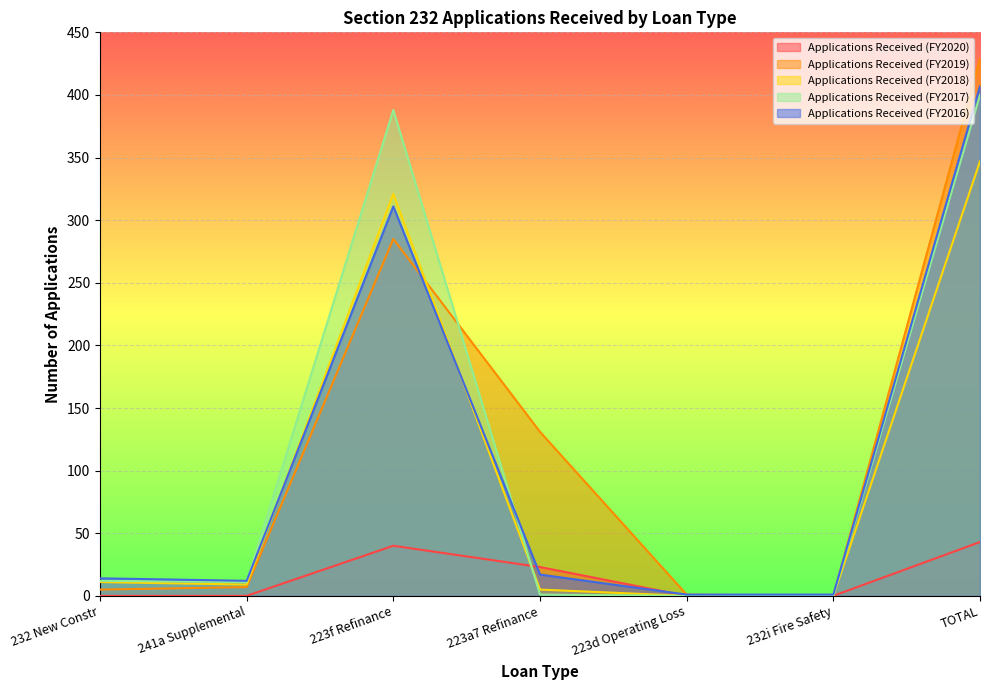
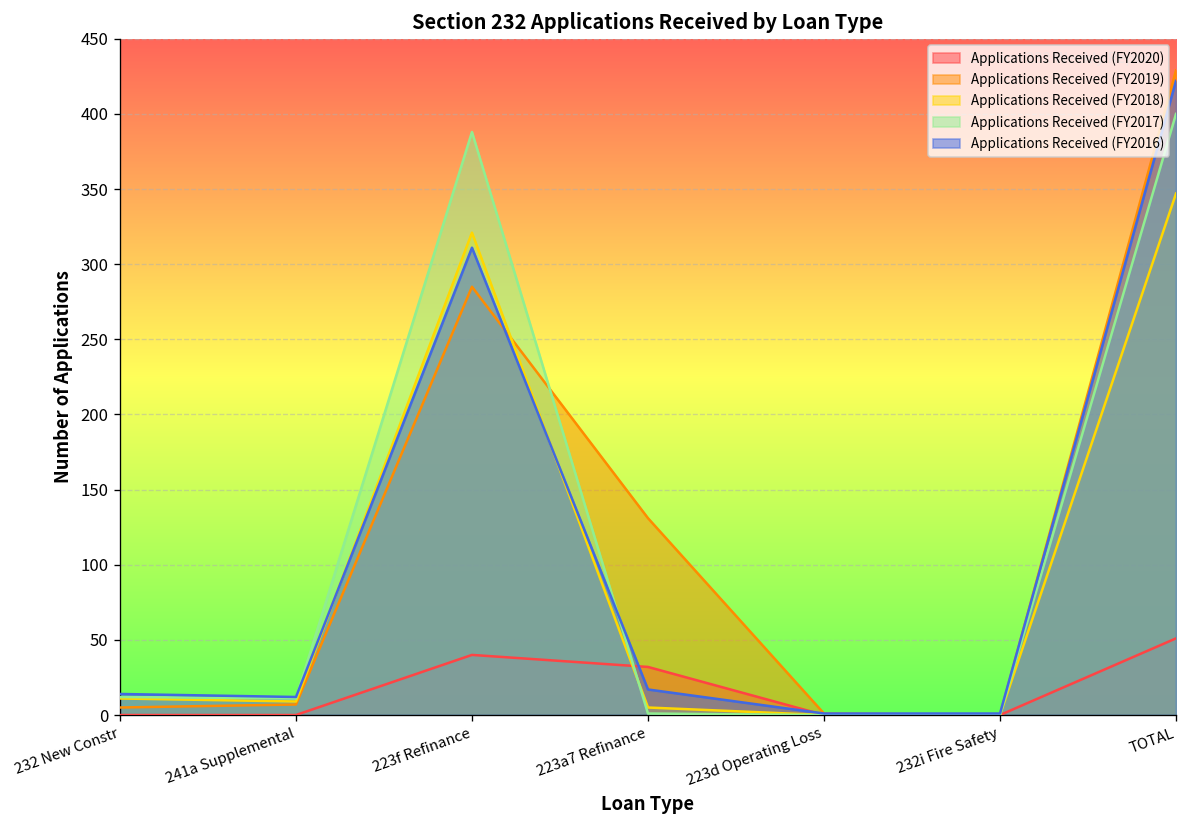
Applications Received (FY2020), 223a7 Refinance: 23 -> 32
Applications Received (FY2020), TOTAL: 43 -> 51
Applications Received (FY2016), TOTAL: 407 -> 422
